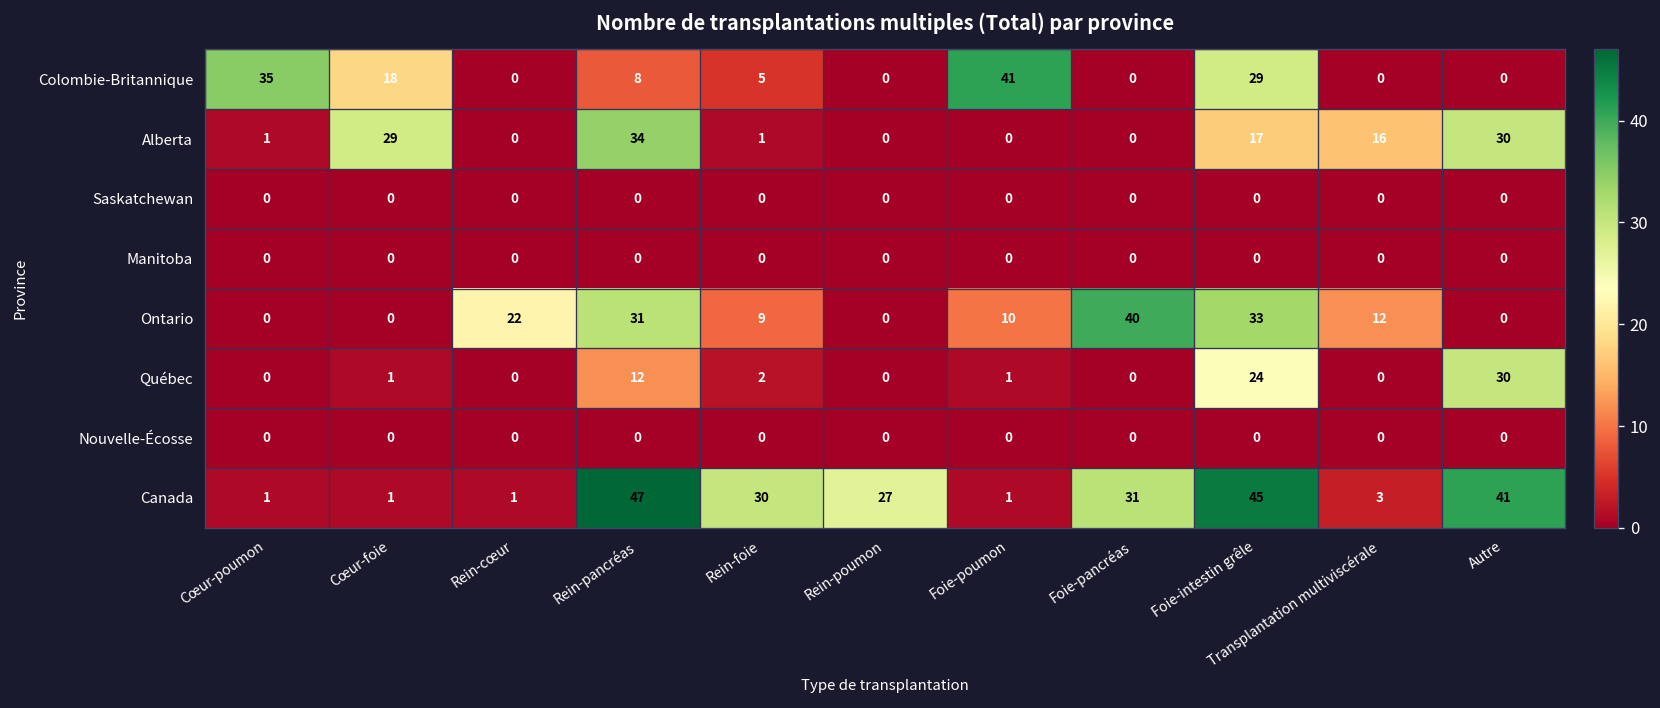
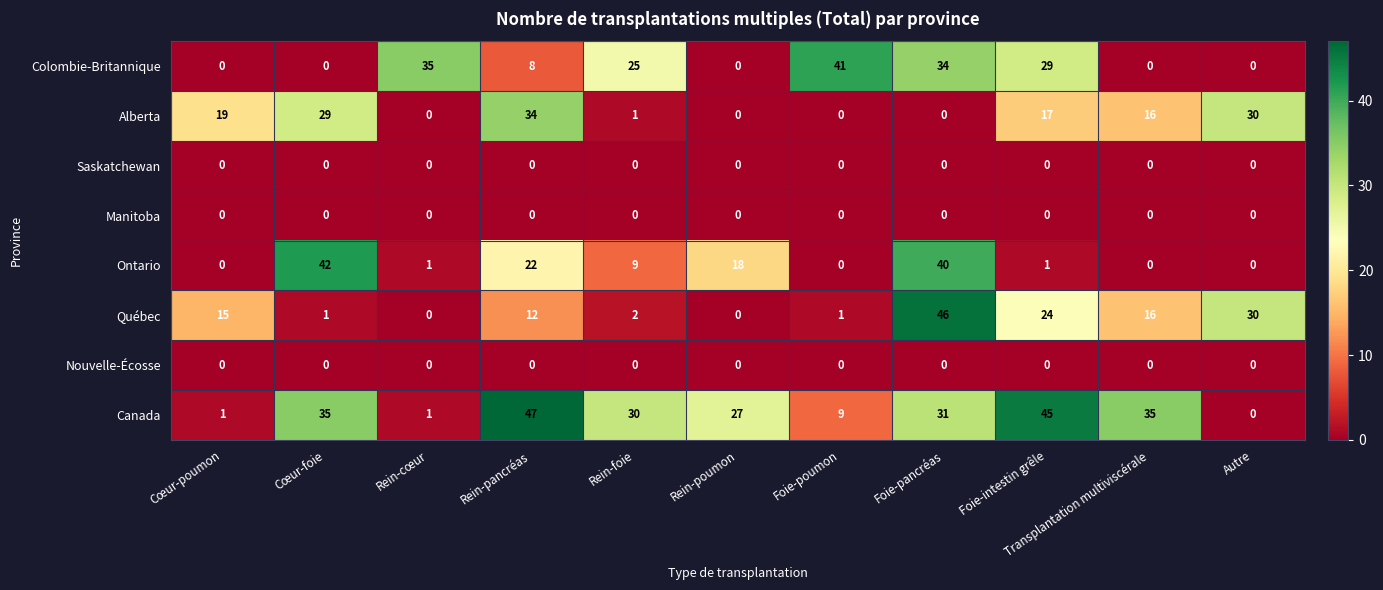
Colombie-Britannique, Cœur-poumon: 35 -> 0
Colombie-Britannique, Cœur-foie: 18 -> 0
Colombie-Britannique, Rein-cœur: 0 -> 35
Colombie-Britannique, Rein-foie: 5 -> 25
Colombie-Britannique, Foie-pancréas: 0 -> 34
Alberta, Cœur-poumon: 1 -> 19
Ontario, Cœur-foie: 0 -> 42
Ontario, Rein-cœur: 22 -> 1
Ontario, Rein-pancréas: 31 -> 22
Ontario, Rein-poumon: 0 -> 18
Ontario, Foie-poumon: 10 -> 0
Ontario, Foie-intestin grêle: 33 -> 1
Ontario, Transplantation multiviscérale: 12 -> 0
Québec, Cœur-poumon: 0 -> 15
Québec, Foie-pancréas: 0 -> 46
Québec, Transplantation multiviscérale: 0 -> 16
Canada, Cœur-foie: 1 -> 35
Canada, Foie-poumon: 1 -> 9
Canada, Transplantation multiviscérale: 3 -> 35
Canada, Autre: 41 -> 0
